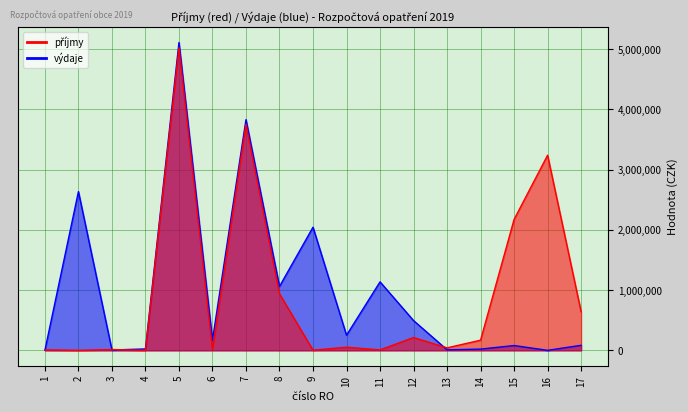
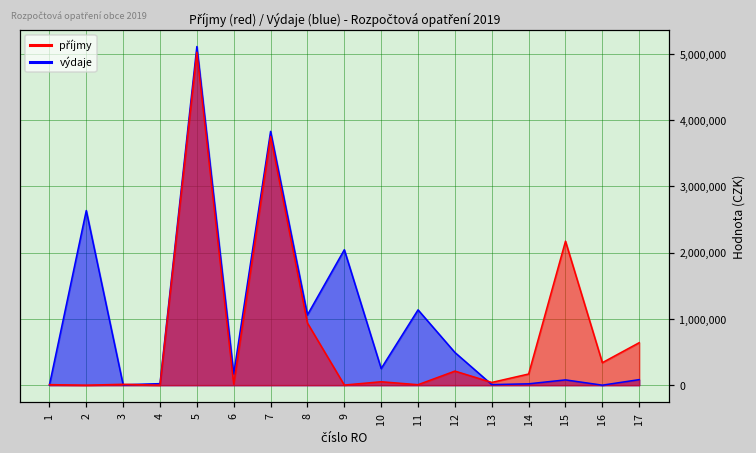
příjmy, 16: 3,200,000 -> 300,000
